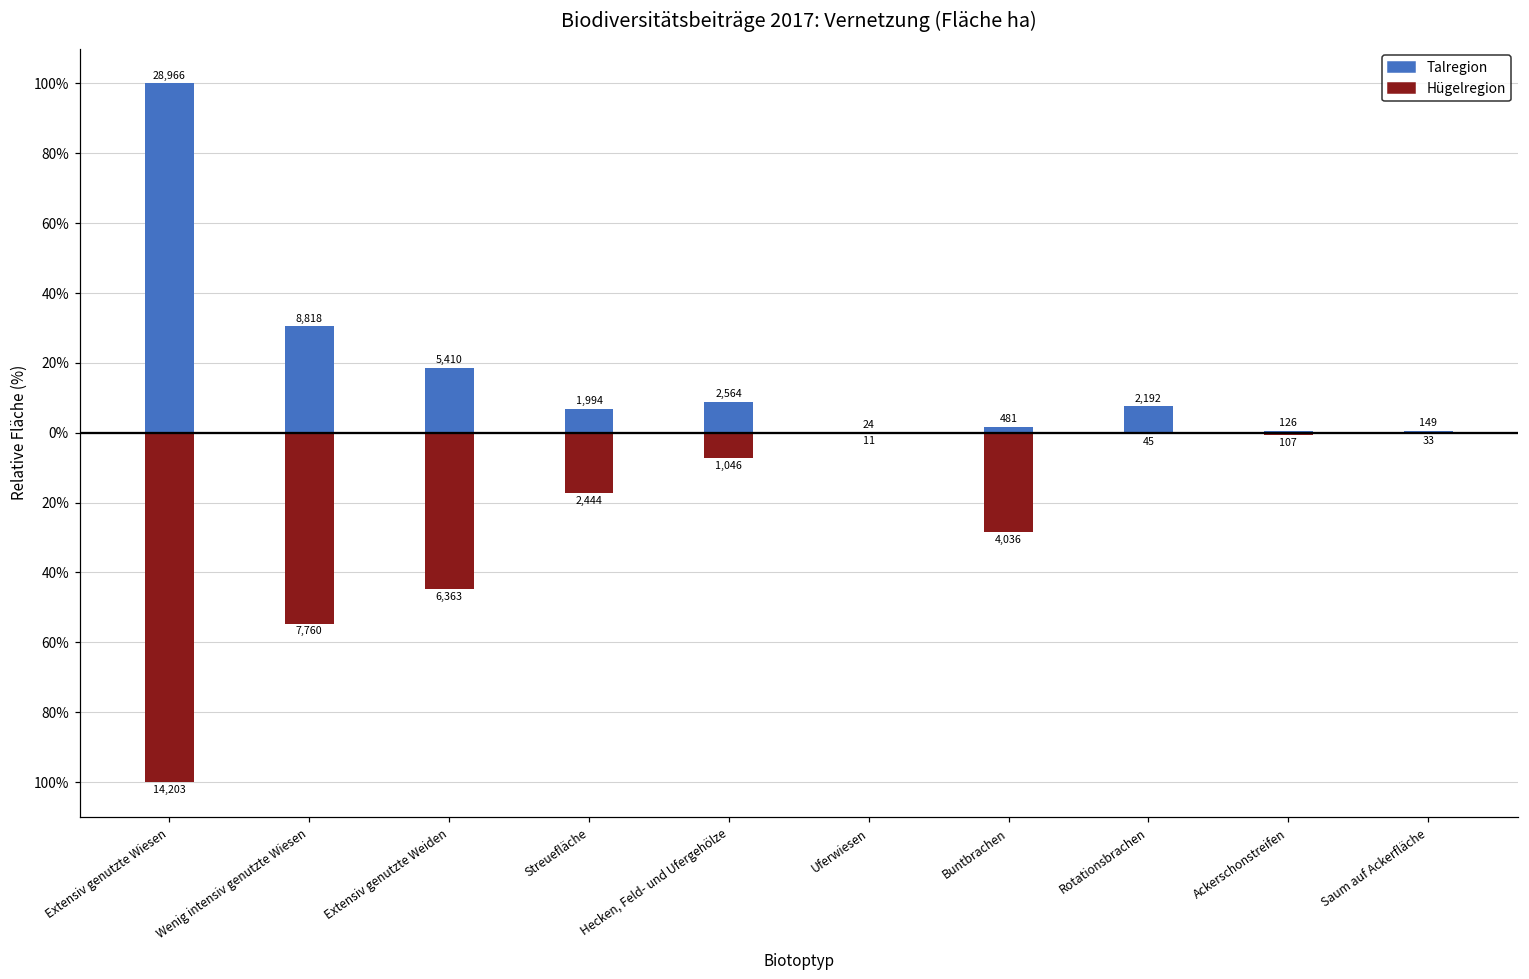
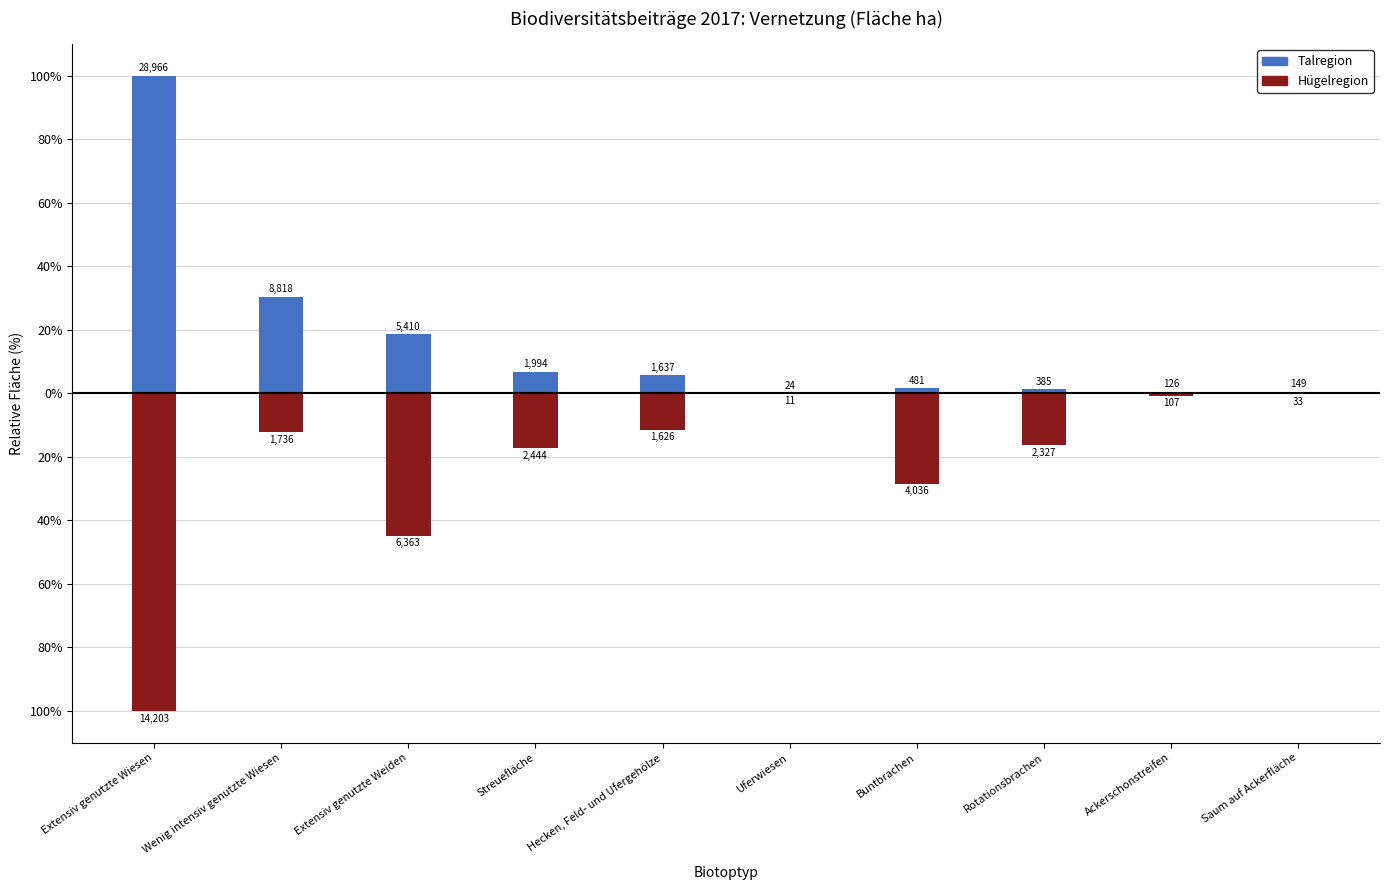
Hügelregion, Wenig intensiv genutzte Wiesen: 7,760 -> 1,736
Talregion, Hecken, Feld- und Ufergehölze: 2,564 -> 1,637
Hügelregion, Hecken, Feld- und Ufergehölze: 1,046 -> 1,626
Talregion, Rotationsbrachen: 2,192 -> 385
Hügelregion, Rotationsbrachen: 45 -> 2,327
